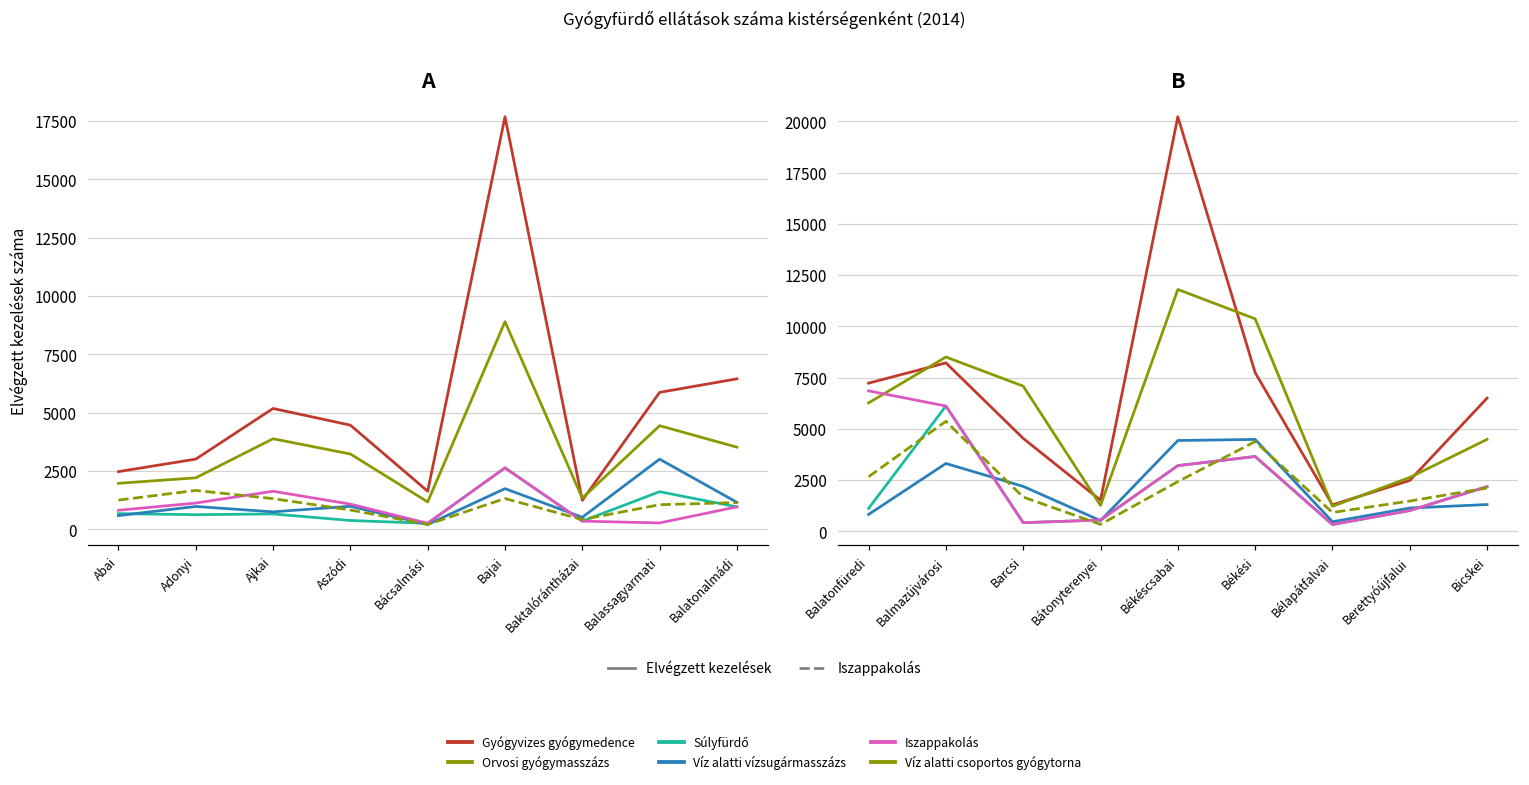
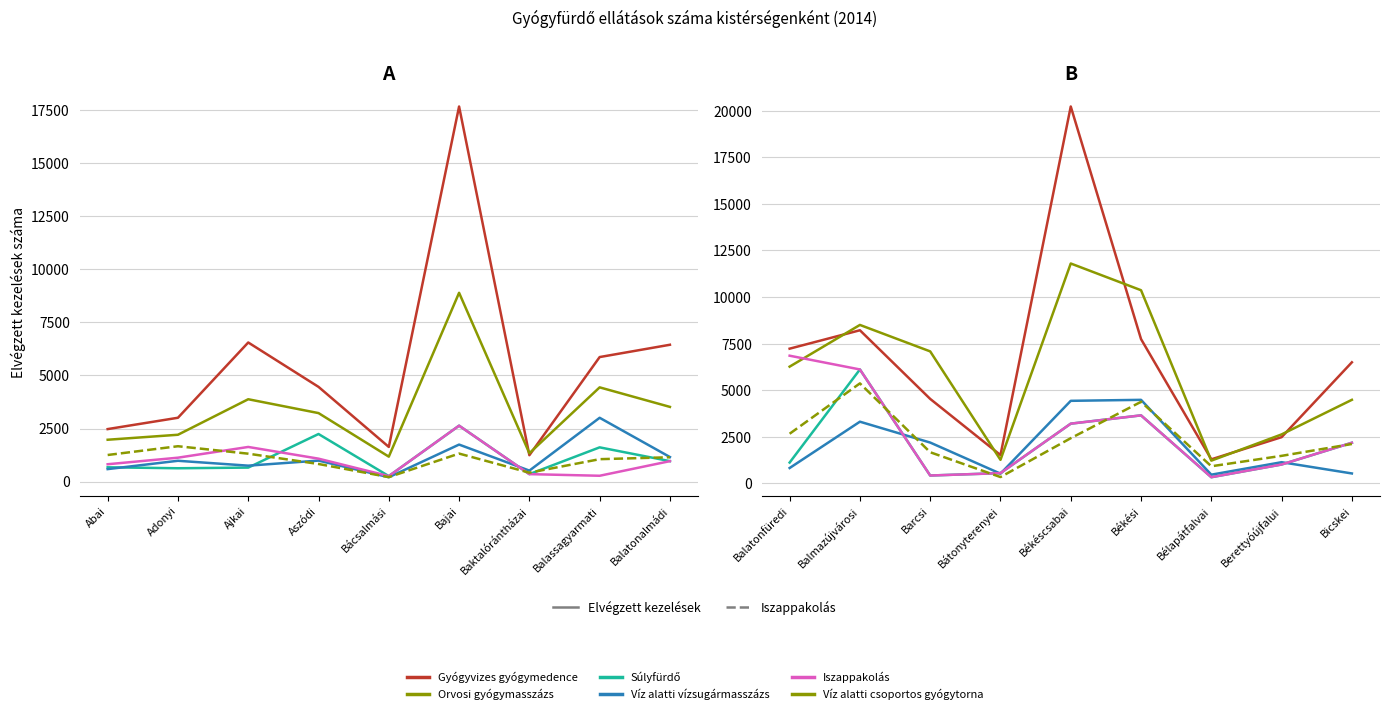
A, Gyógyvizes gyógymedence, Ajkai: 5200 -> 6600
A, Súlyfürdő, Aszódi: 400 -> 2200
B, Víz alatti vízsugármasszázs, Bicskei: 1300 -> 500
